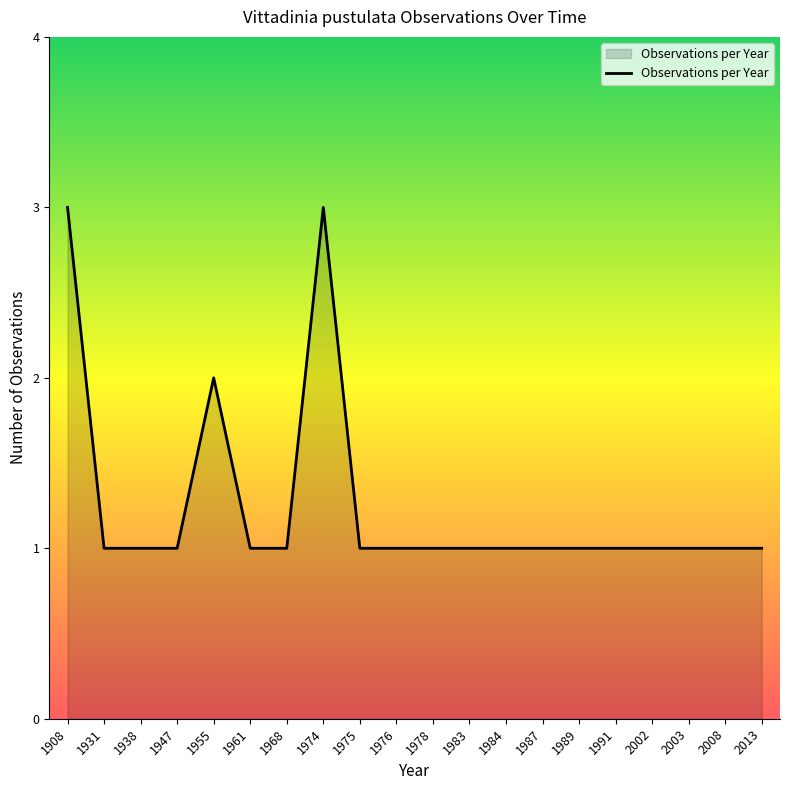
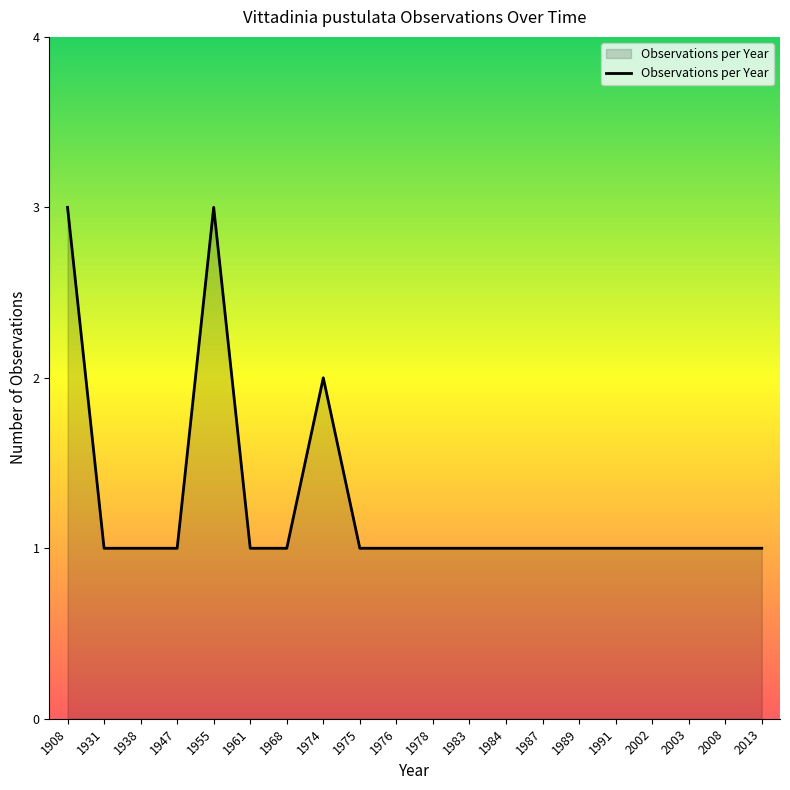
1955: 2 -> 3
1974: 3 -> 2
